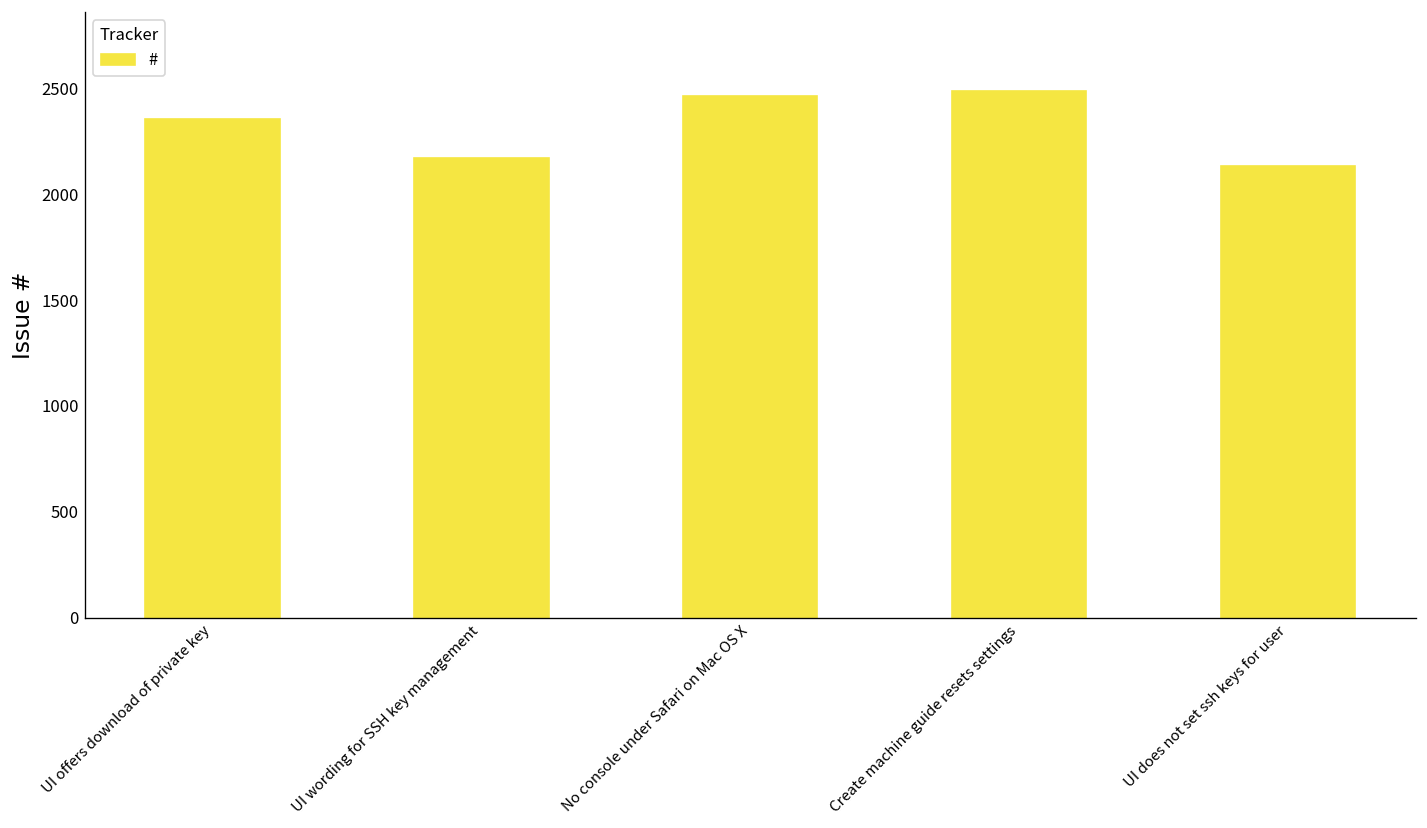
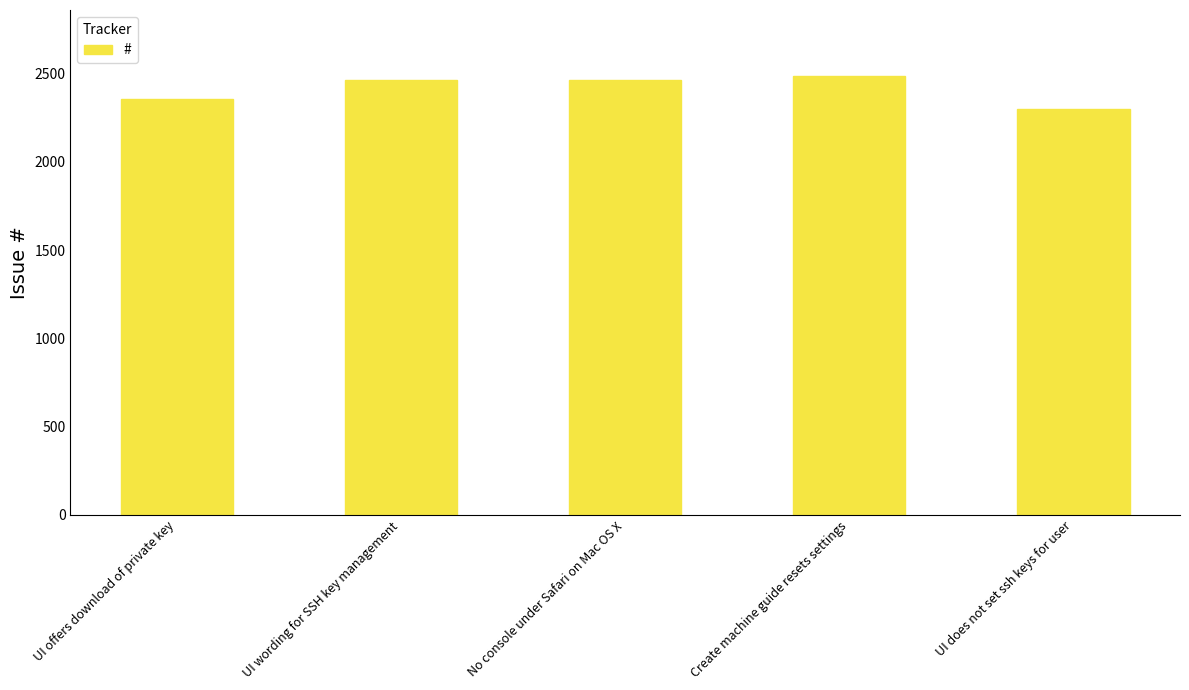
UI wording for SSH key management: 2170 -> 2460
UI does not set ssh keys for user: 2130 -> 2300
